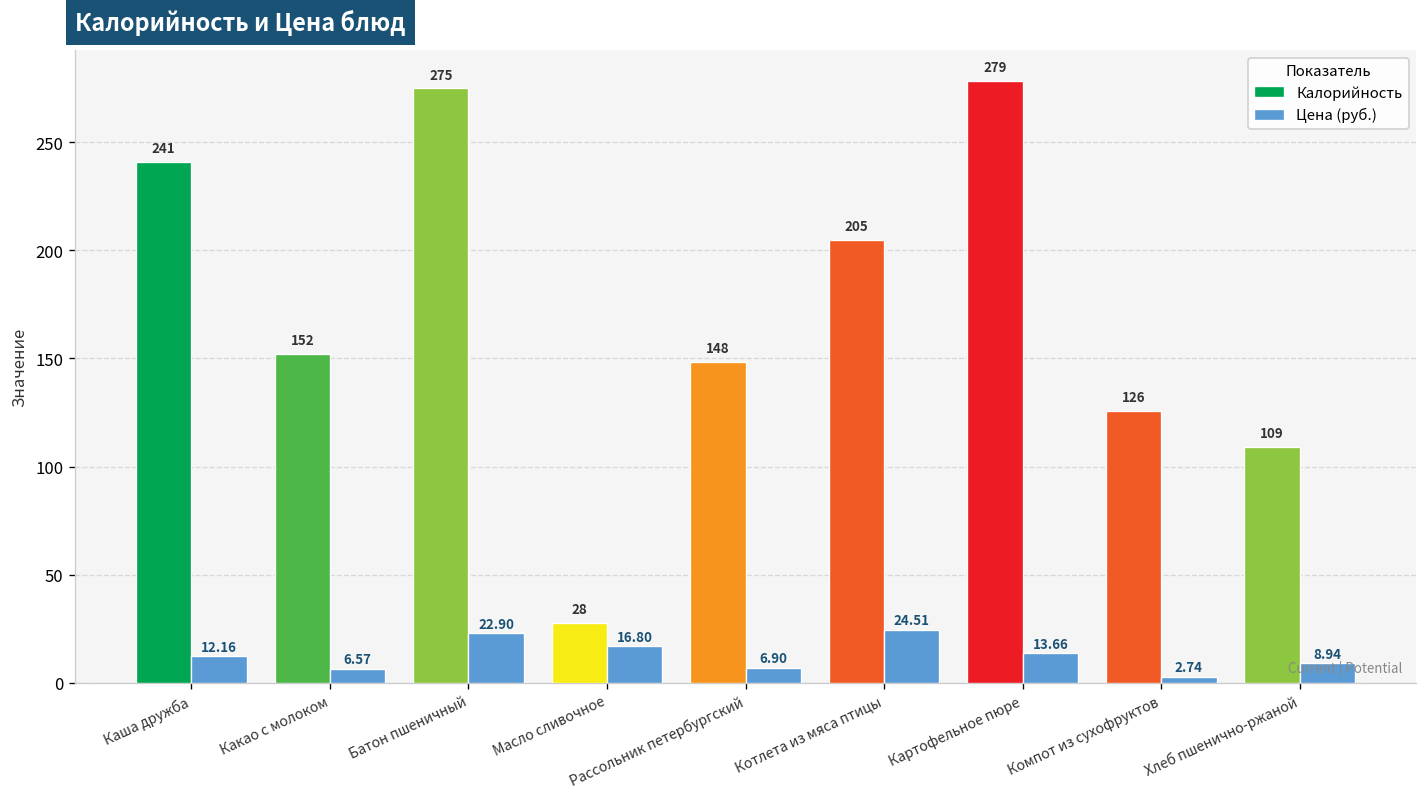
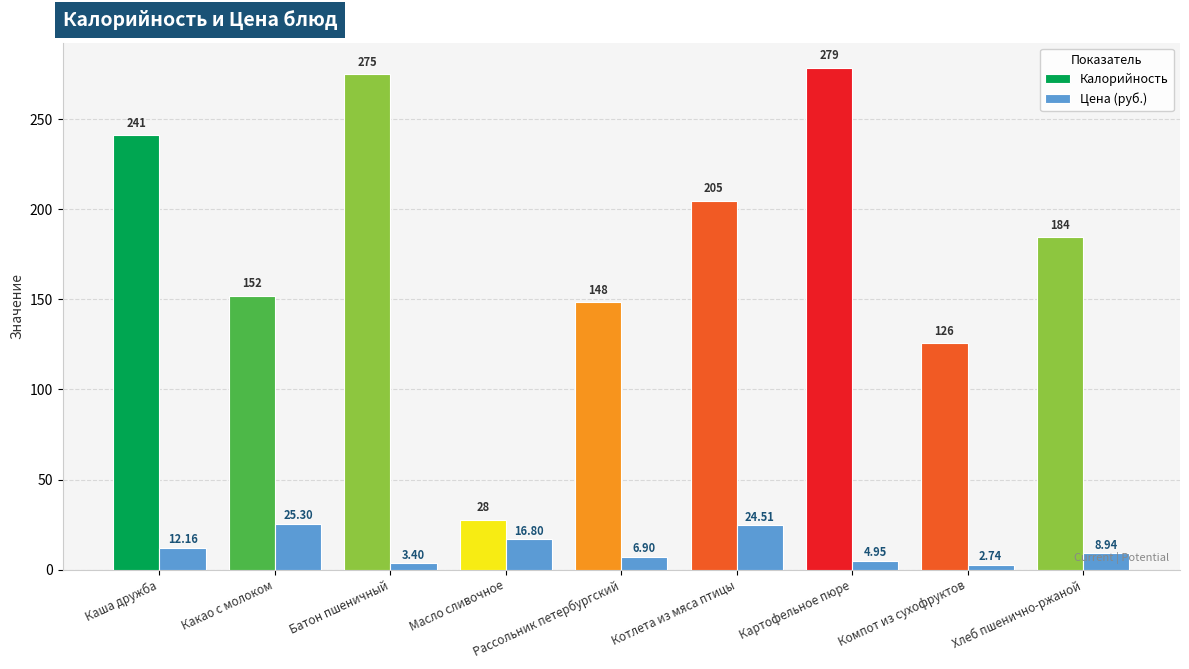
Цена (руб.), Какао с молоком: 6.57 -> 25.30
Цена (руб.), Батон пшеничный: 22.90 -> 3.40
Цена (руб.), Картофельное пюре: 13.66 -> 4.95
Калорийность, Хлеб пшенично-ржаной: 109 -> 184
